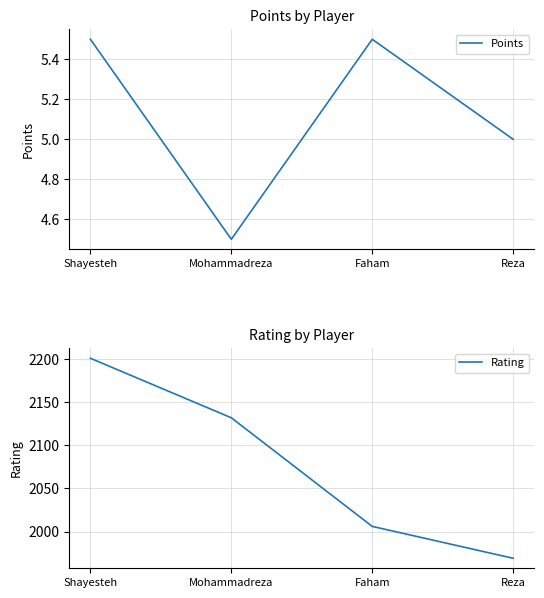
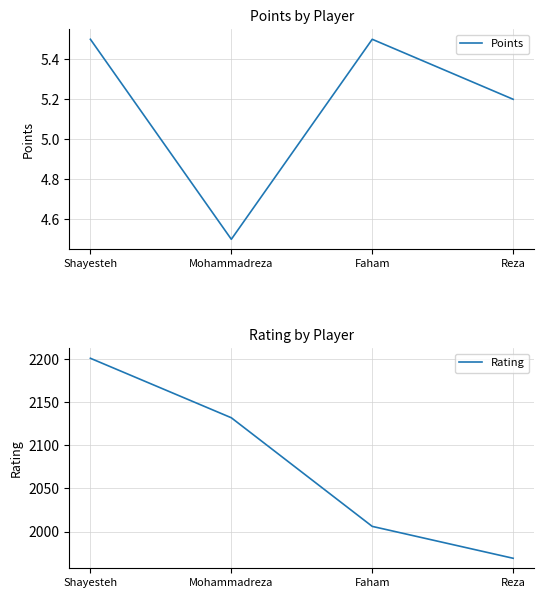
Points by Player, Reza: 5.0 -> 5.2
